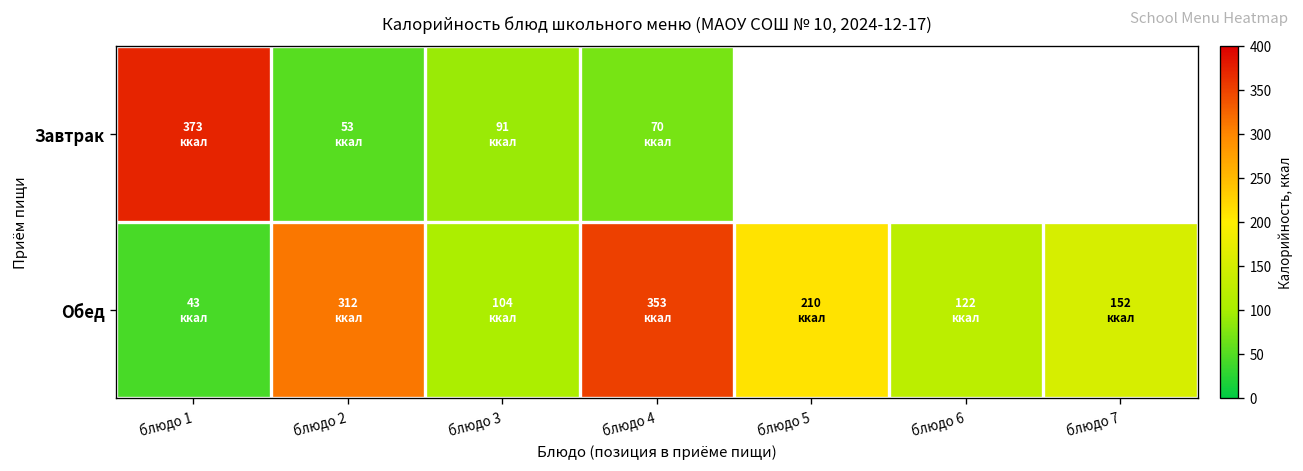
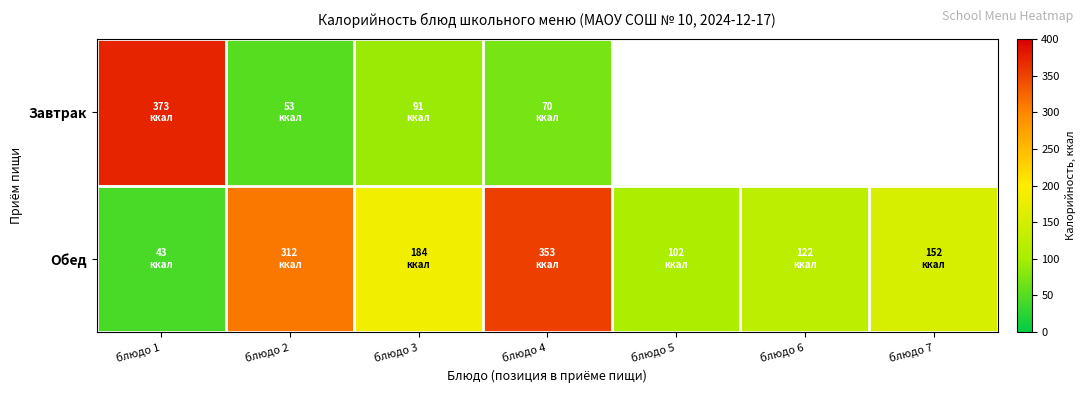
Обед, блюдо 3: 104 -> 184
Обед, блюдо 5: 210 -> 102
